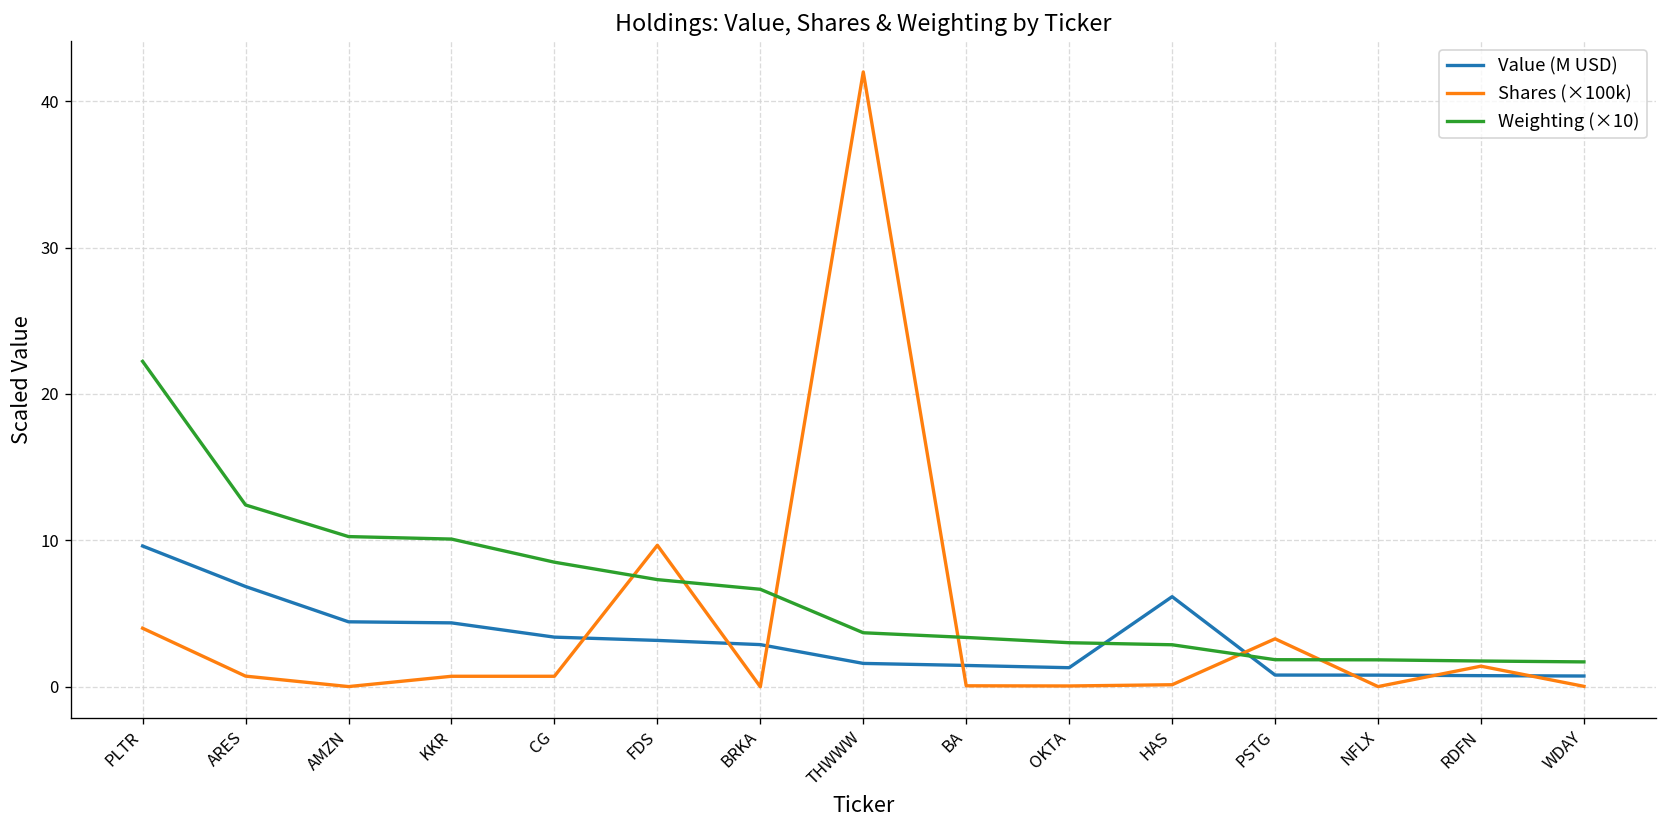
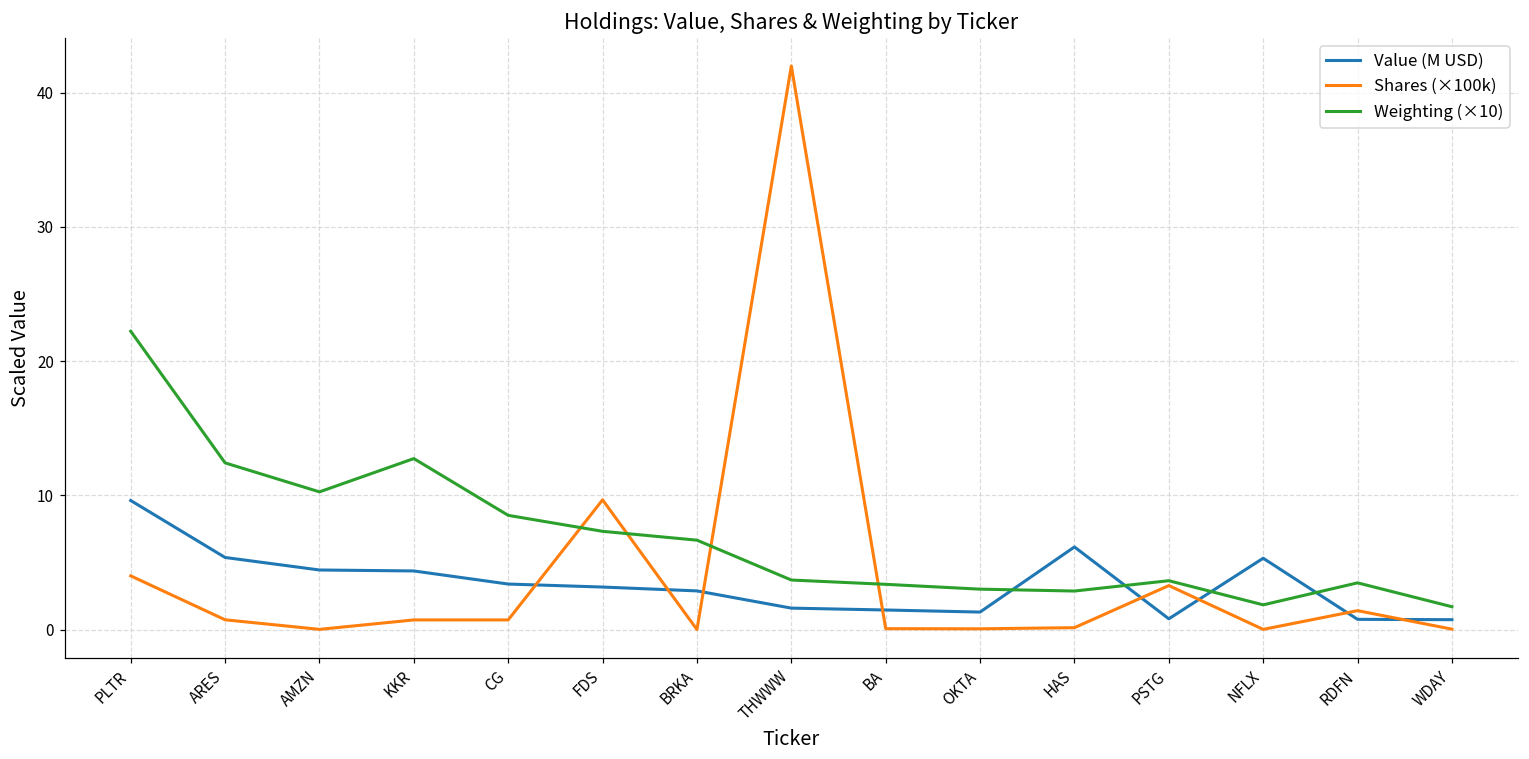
Value (M USD), ARES: 6.8 -> 5.4
Weighting (×10), KKR: 10.1 -> 12.7
Weighting (×10), PSTG: 1.9 -> 3.6
Value (M USD), NFLX: 0.8 -> 5.3
Weighting (×10), RDFN: 1.8 -> 3.5
